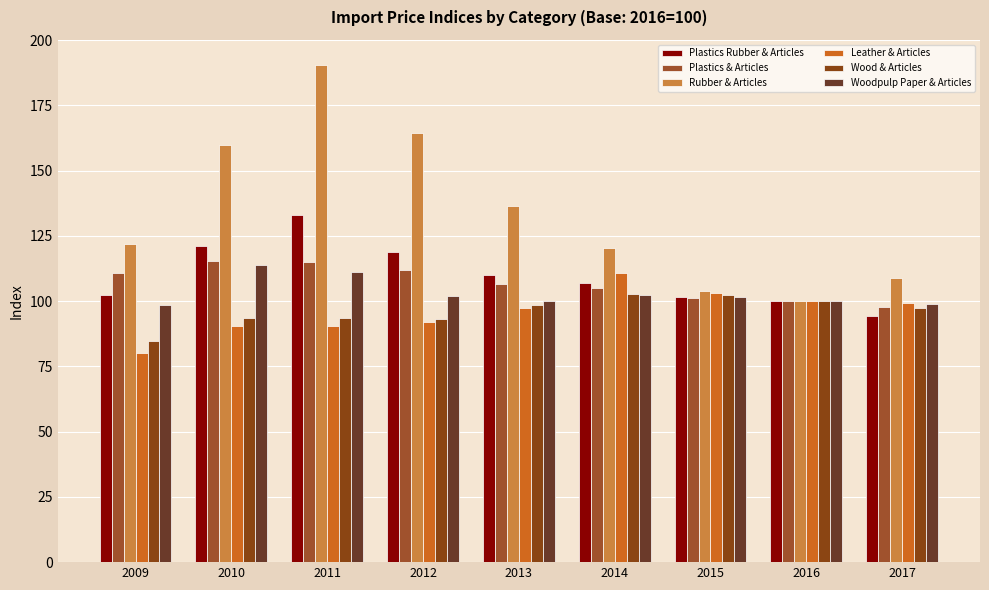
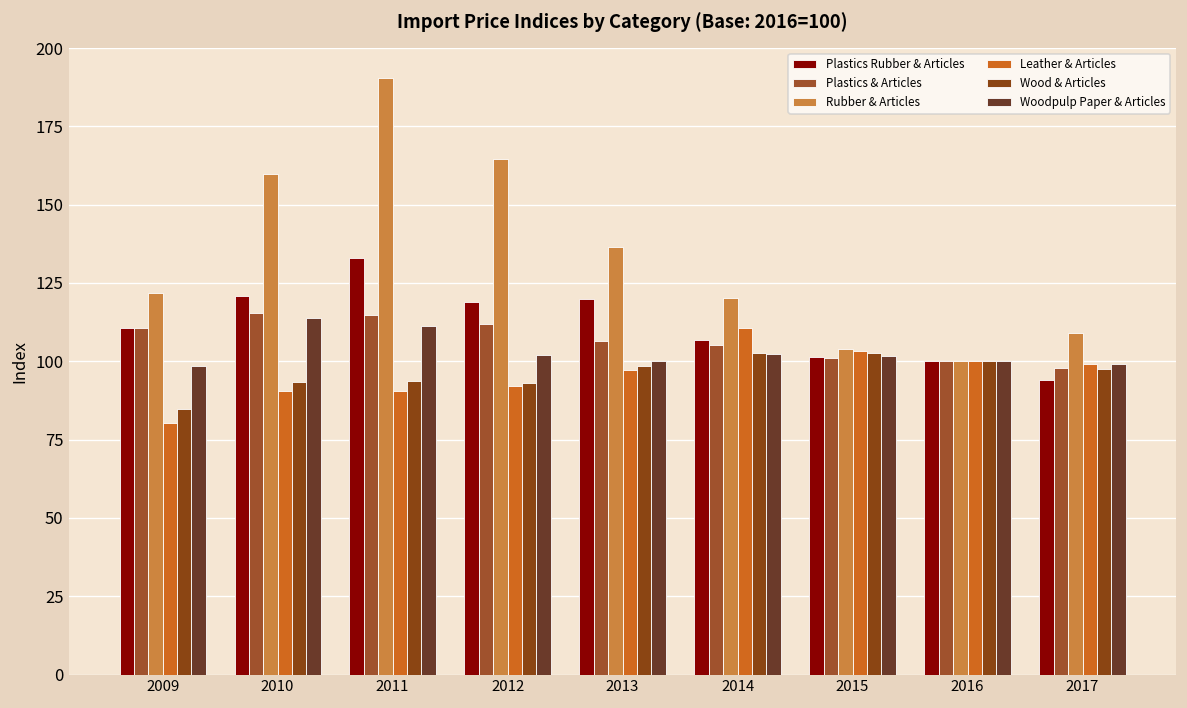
Plastics Rubber & Articles, 2009: 102 -> 111
Plastics Rubber & Articles, 2013: 110 -> 120
